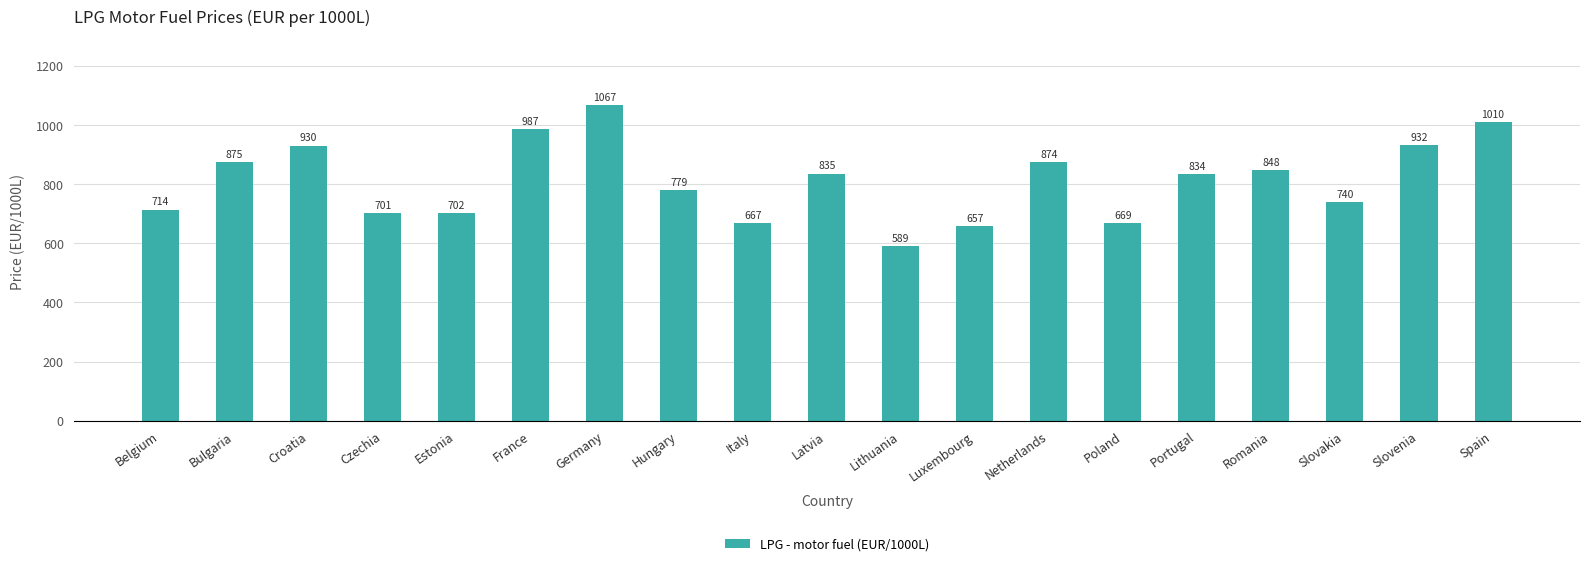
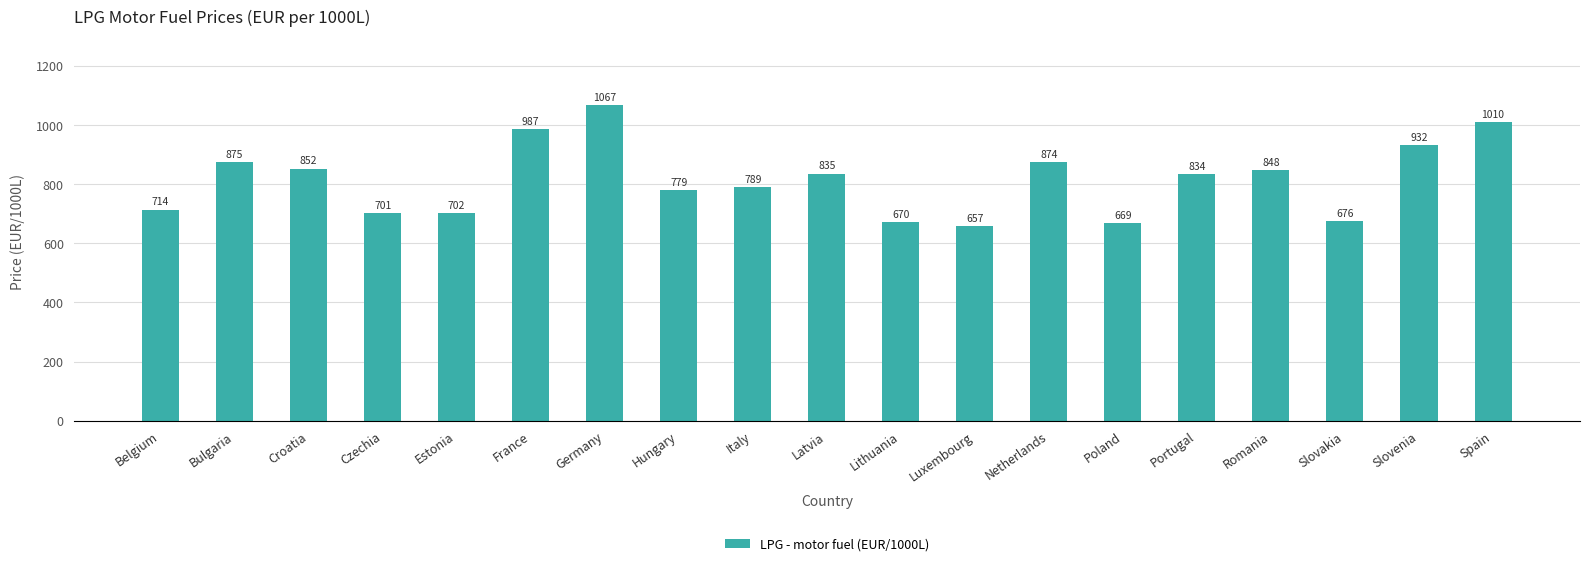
Croatia: 930 -> 852
Italy: 667 -> 789
Lithuania: 589 -> 670
Slovakia: 740 -> 676
